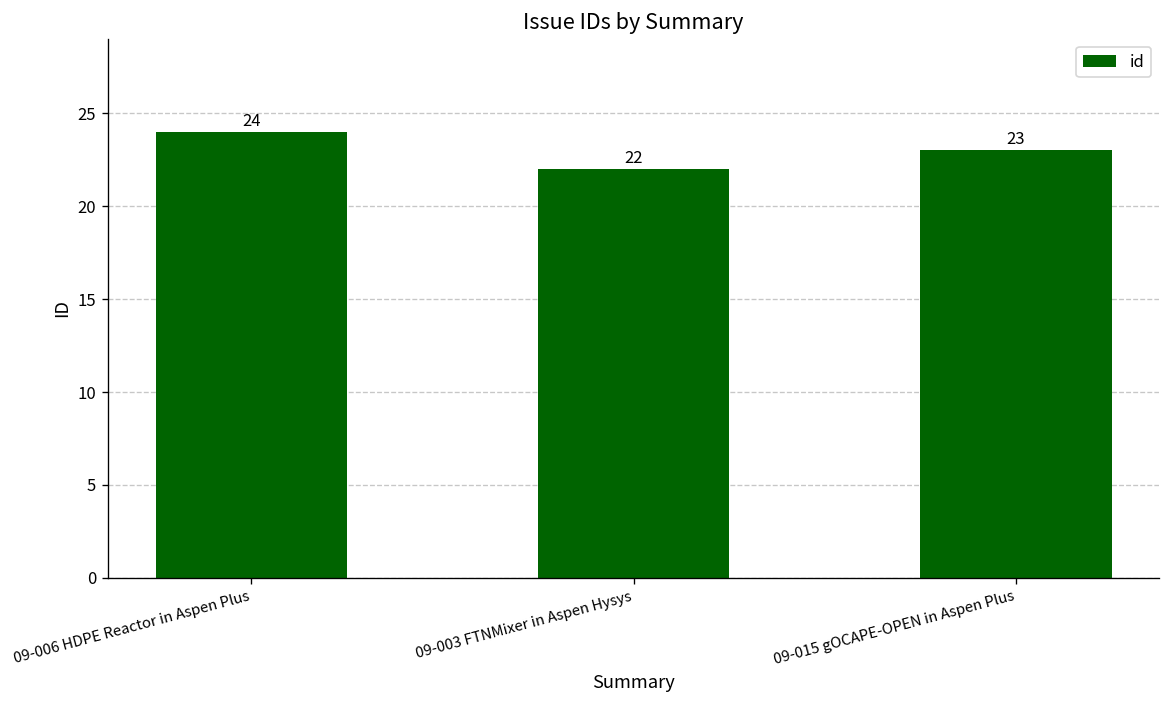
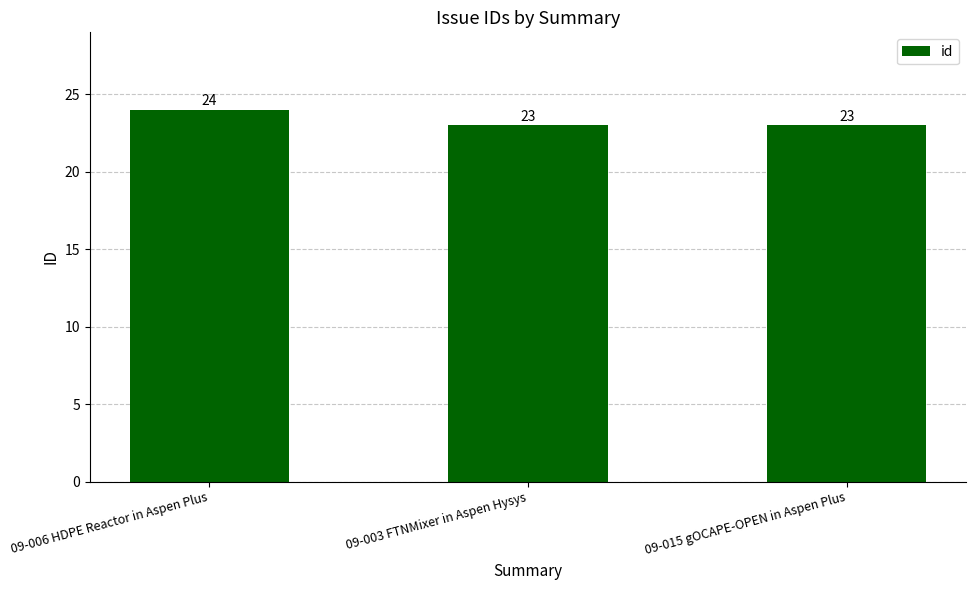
09-003 FTNMixer in Aspen Hysys: 22 -> 23
